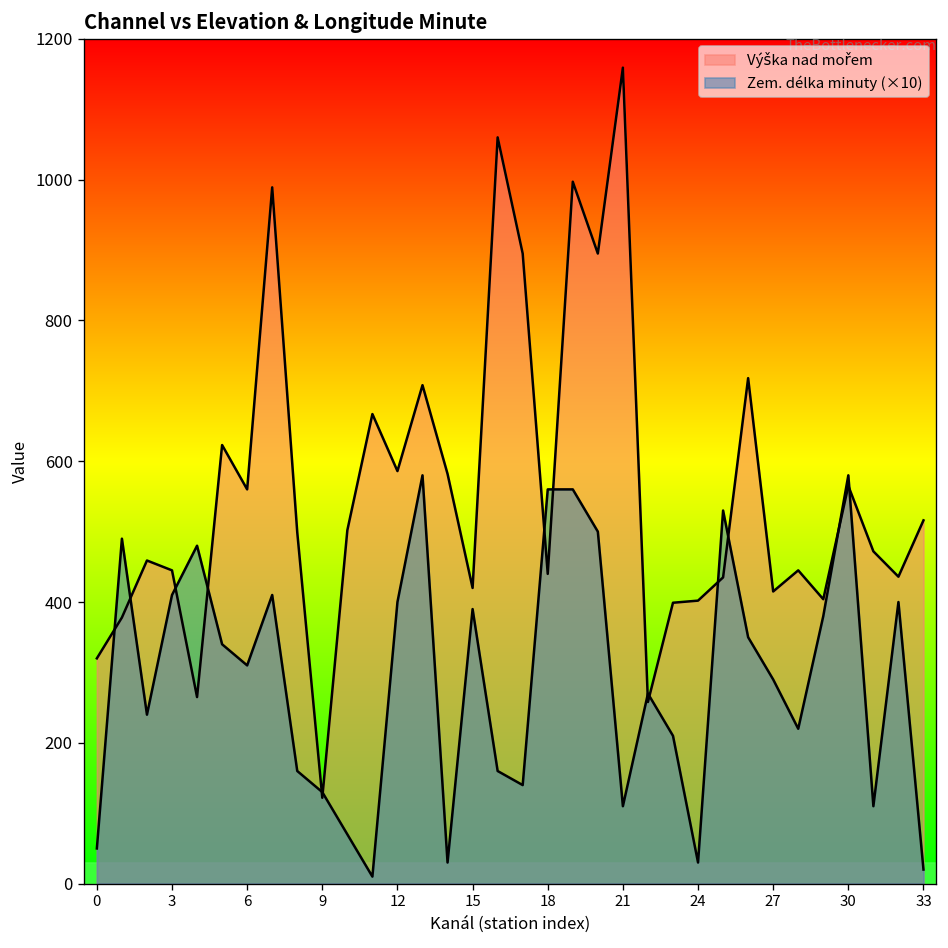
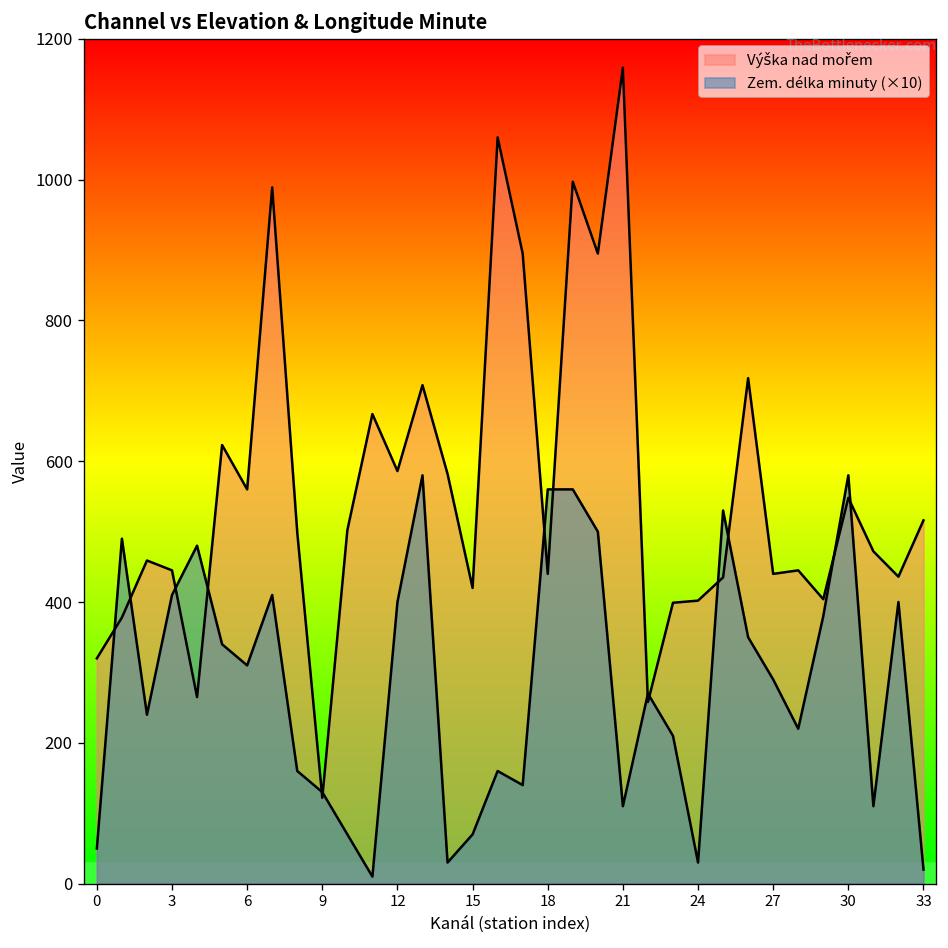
Zem. délka minuty (×10), 15: 390 -> 70
Výška nad mořem, 27: 420 -> 440
Výška nad mořem, 30: 570 -> 550
